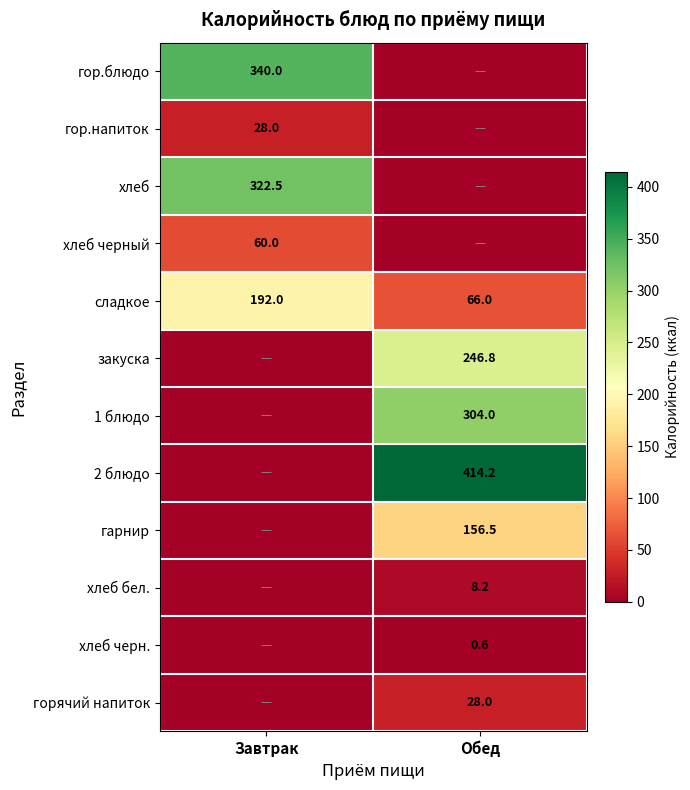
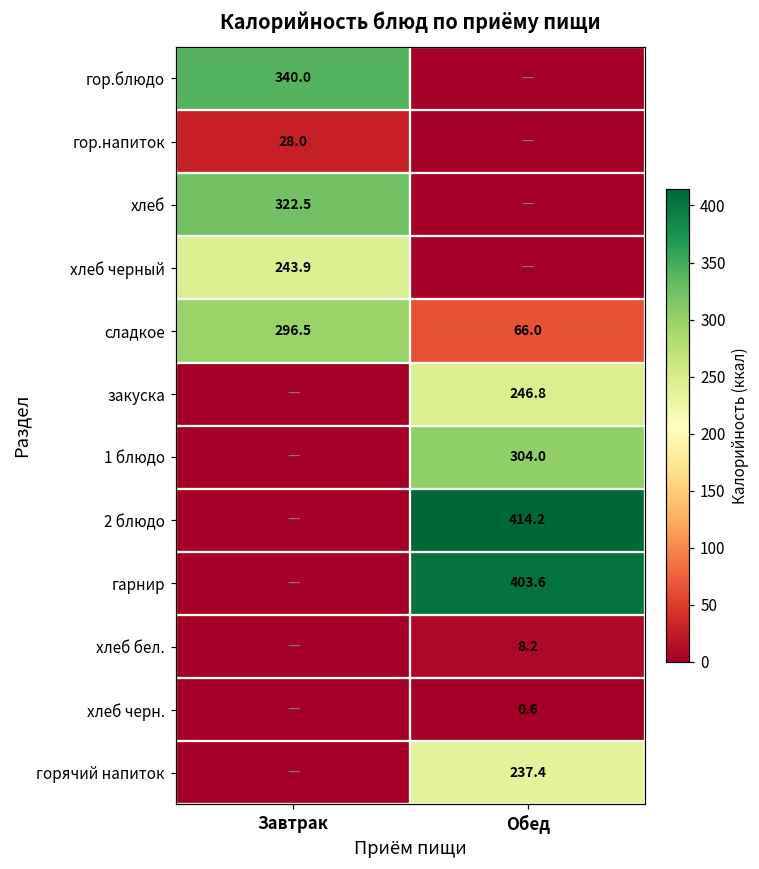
хлеб черный, Завтрак: 60.0 -> 243.9
сладкое, Завтрак: 192.0 -> 296.5
гарнир, Обед: 156.5 -> 403.6
горячий напиток, Обед: 28.0 -> 237.4
